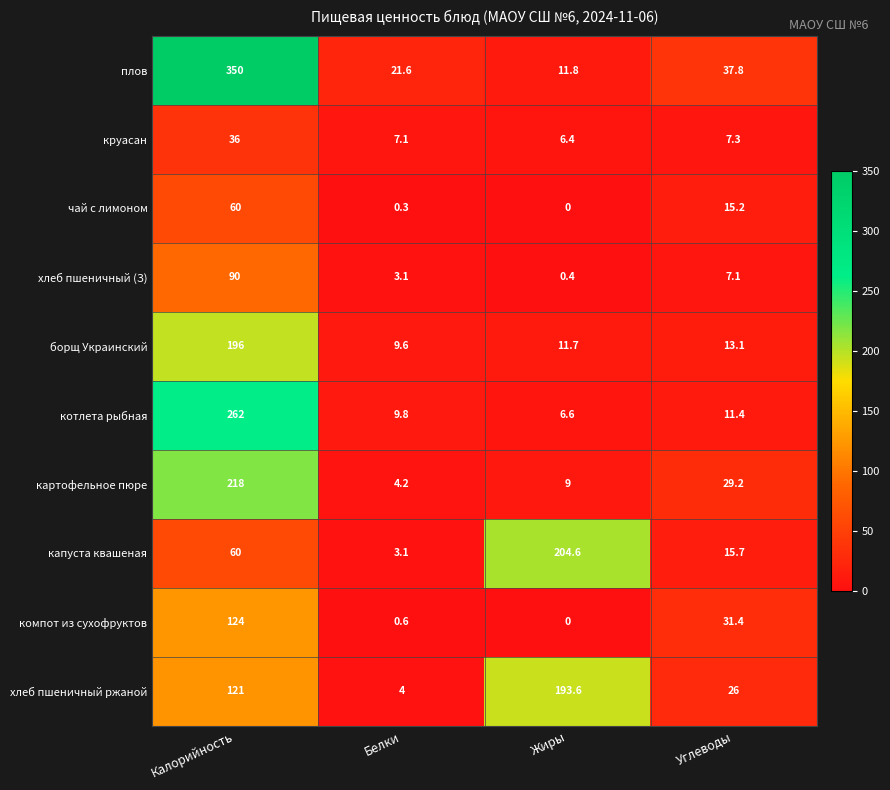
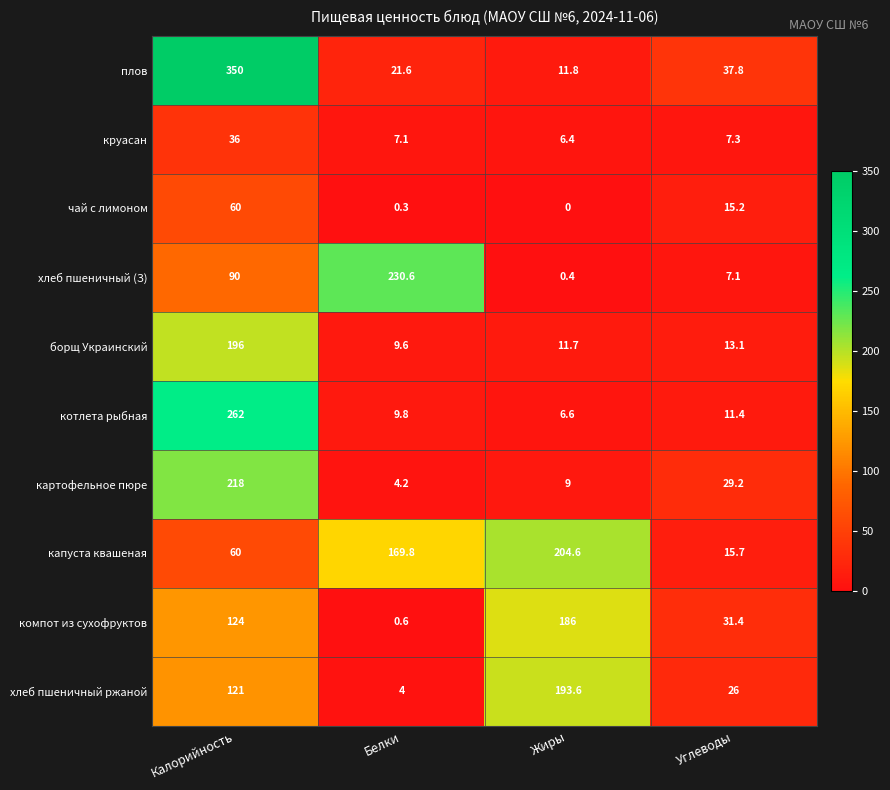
хлеб пшеничный (З), Белки: 3.1 -> 230.6
капуста квашеная, Белки: 3.1 -> 169.8
компот из сухофруктов, Жиры: 0 -> 186
